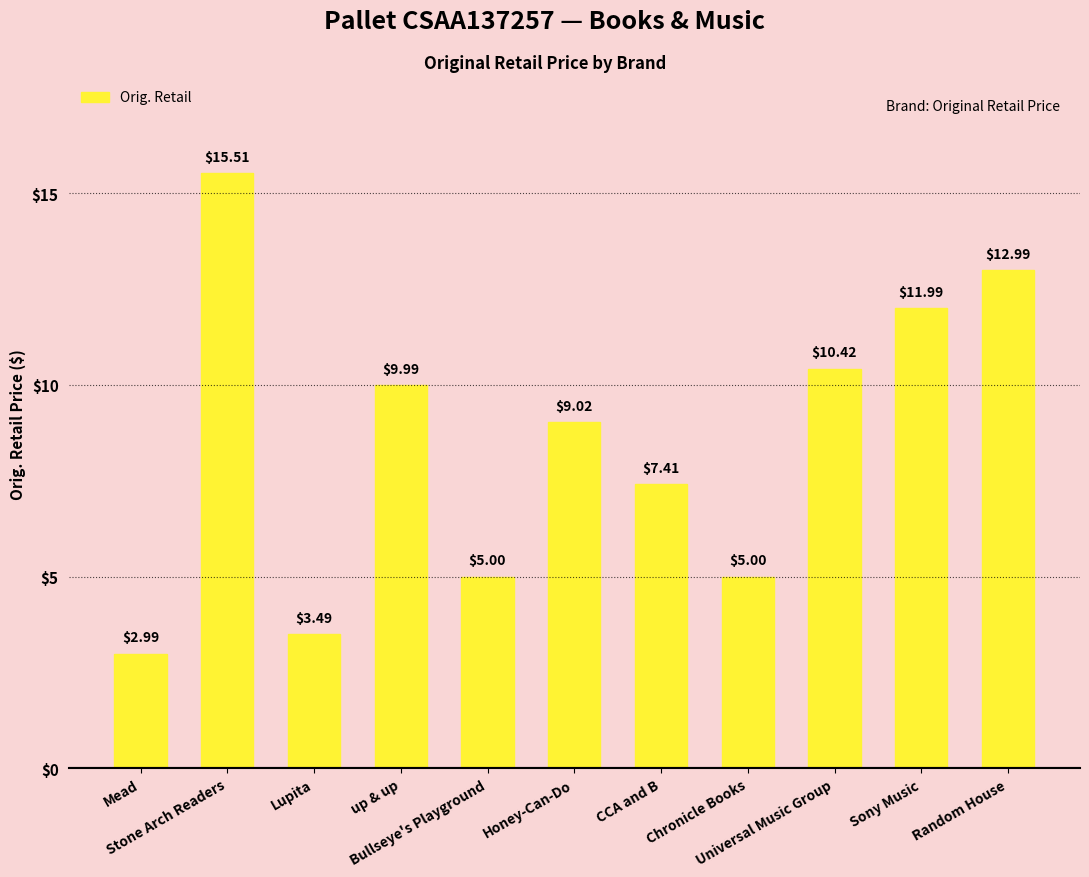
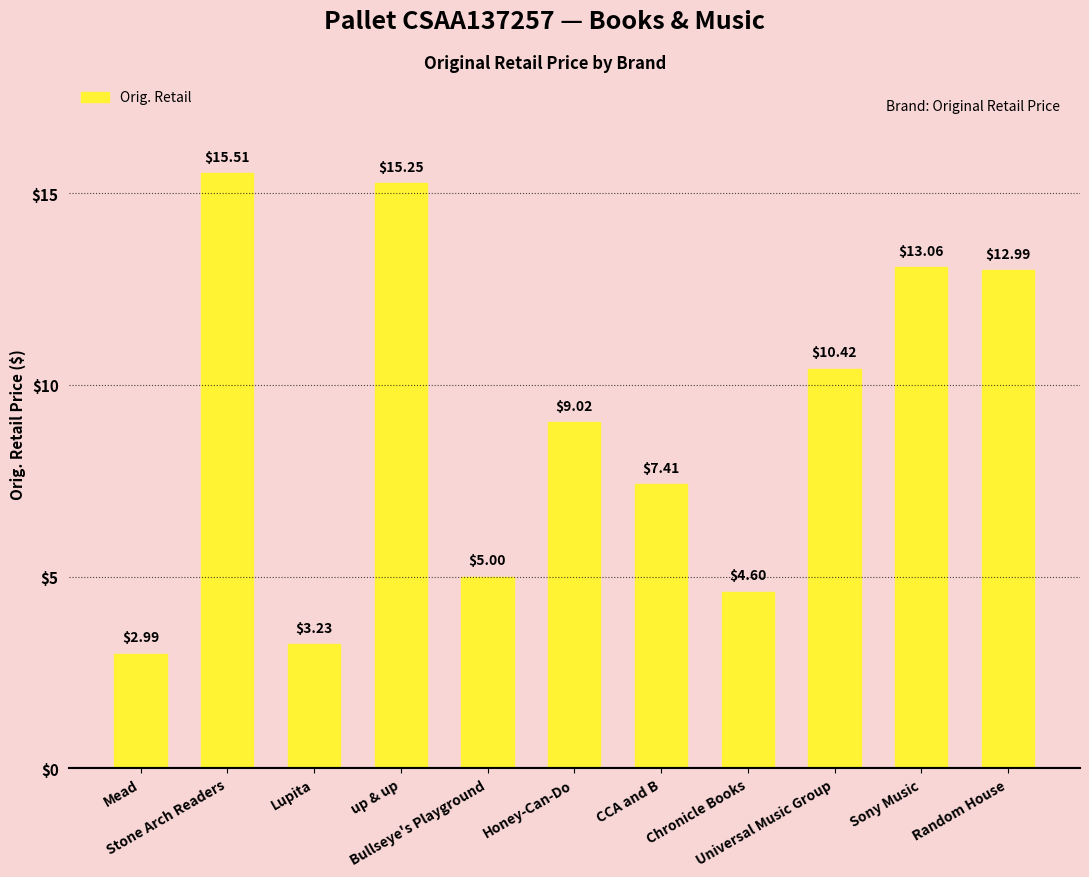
Lupita: $3.49 -> $3.23
up & up: $9.99 -> $15.25
Chronicle Books: $5.00 -> $4.60
Sony Music: $11.99 -> $13.06
